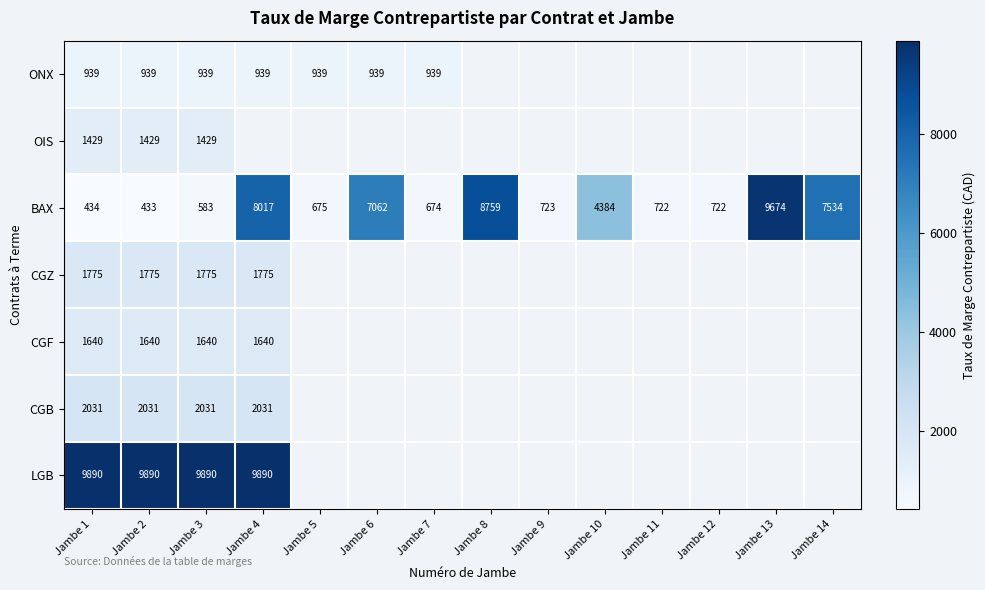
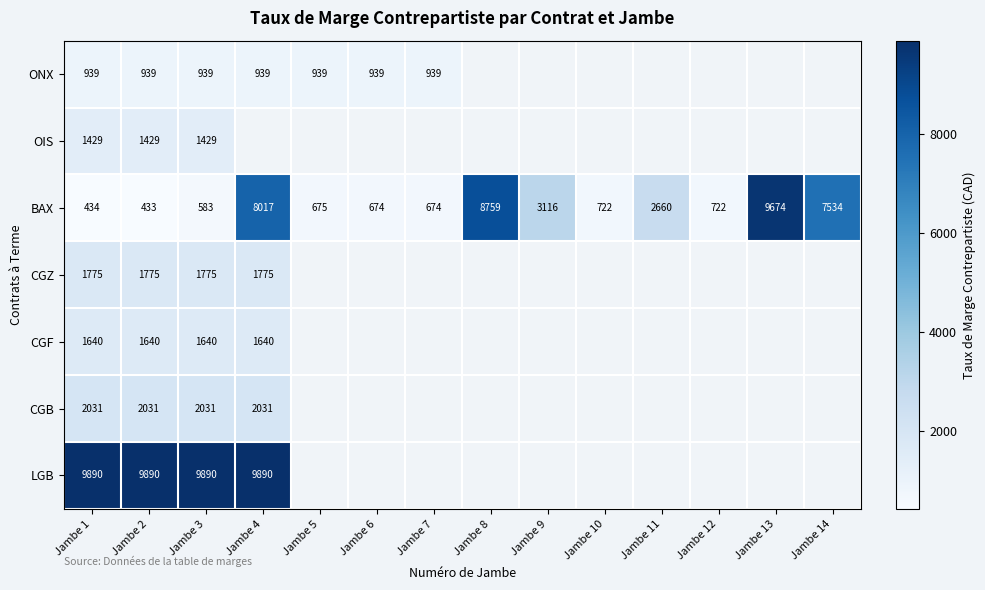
BAX, Jambe 6: 7062 -> 674
BAX, Jambe 9: 723 -> 3116
BAX, Jambe 10: 4384 -> 722
BAX, Jambe 11: 722 -> 2660
